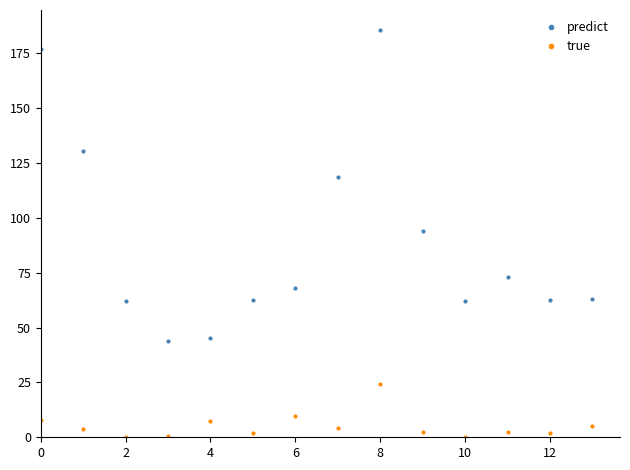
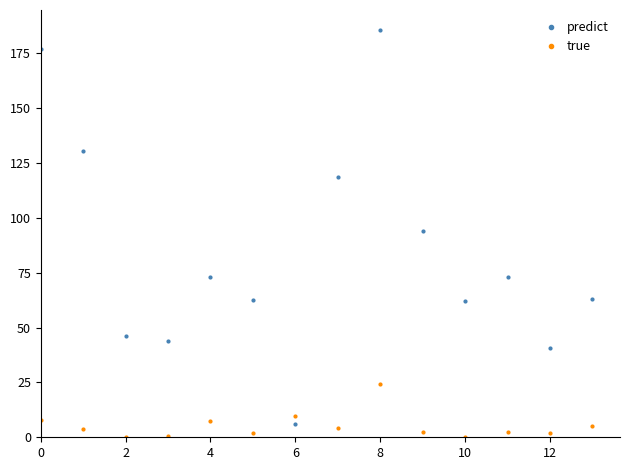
predict, 2: 62 -> 46
predict, 4: 45 -> 73
predict, 6: 68 -> 6
predict, 12: 62 -> 41
